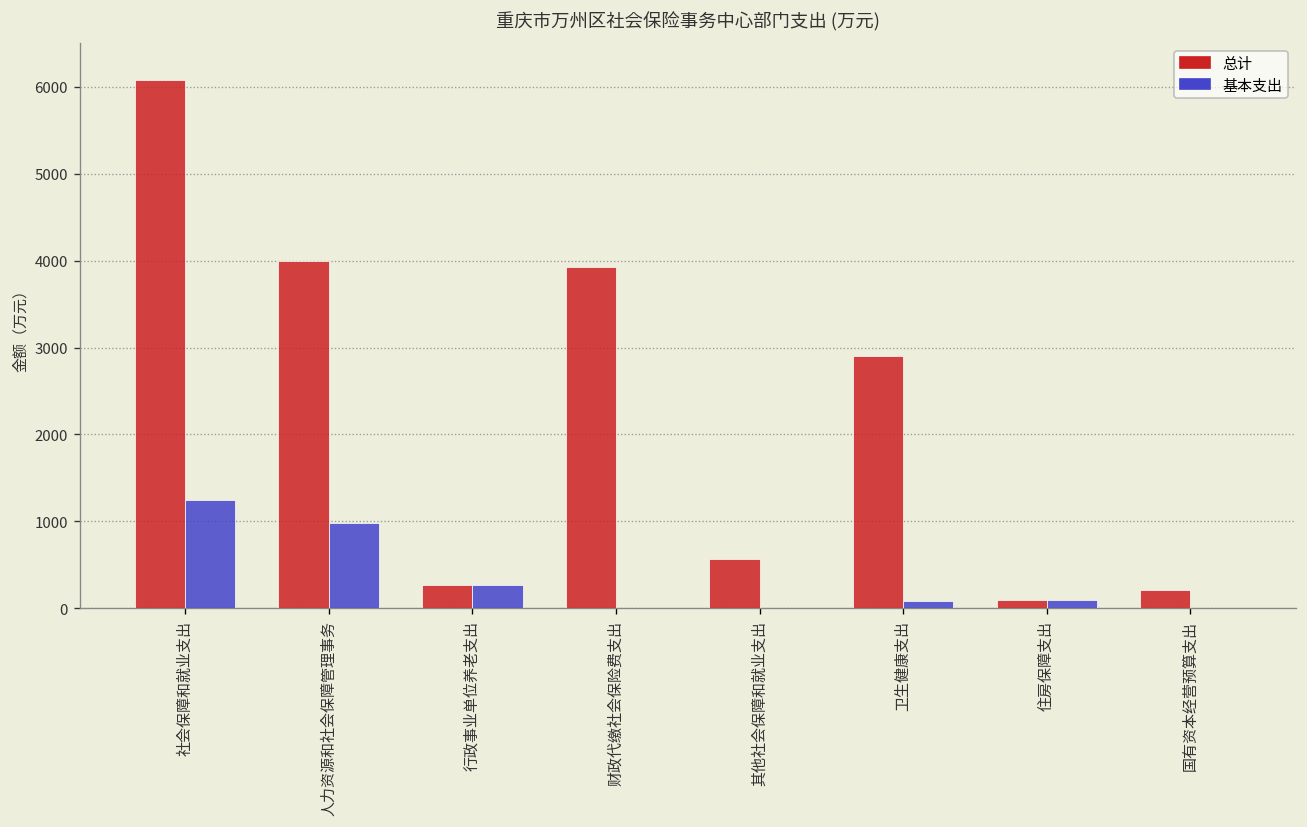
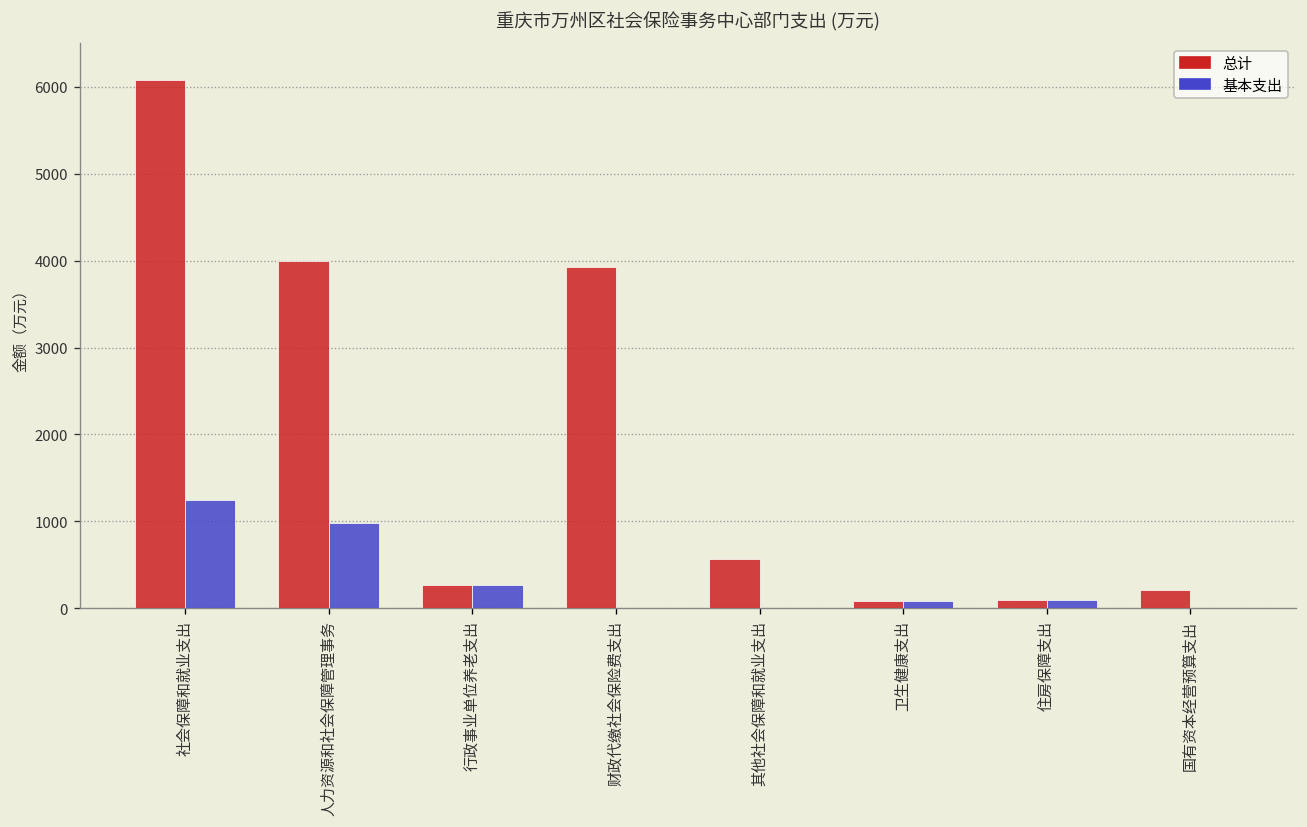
总计, 卫生健康支出: 2900 -> 100
